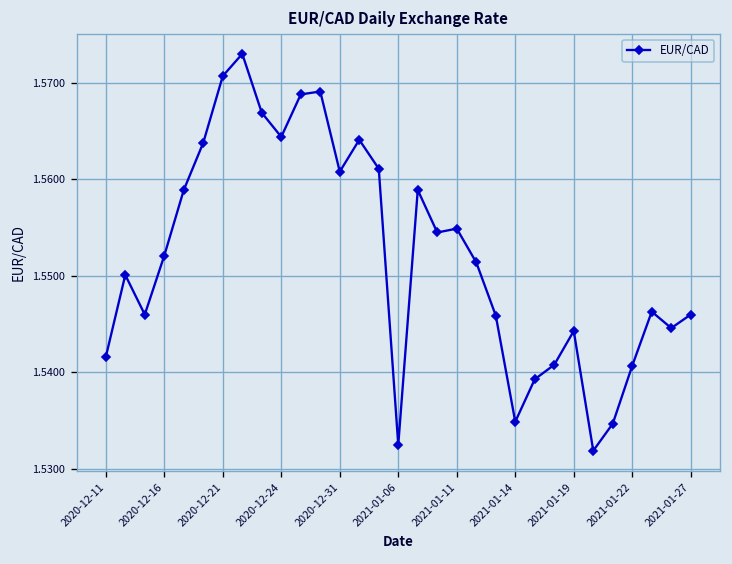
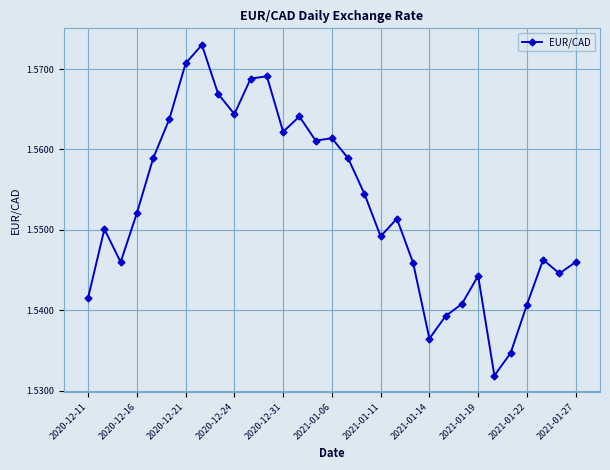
2020-12-31: 1.561 -> 1.562
2021-01-06: 1.533 -> 1.561
2021-01-11: 1.555 -> 1.549
2021-01-14: 1.535 -> 1.537
